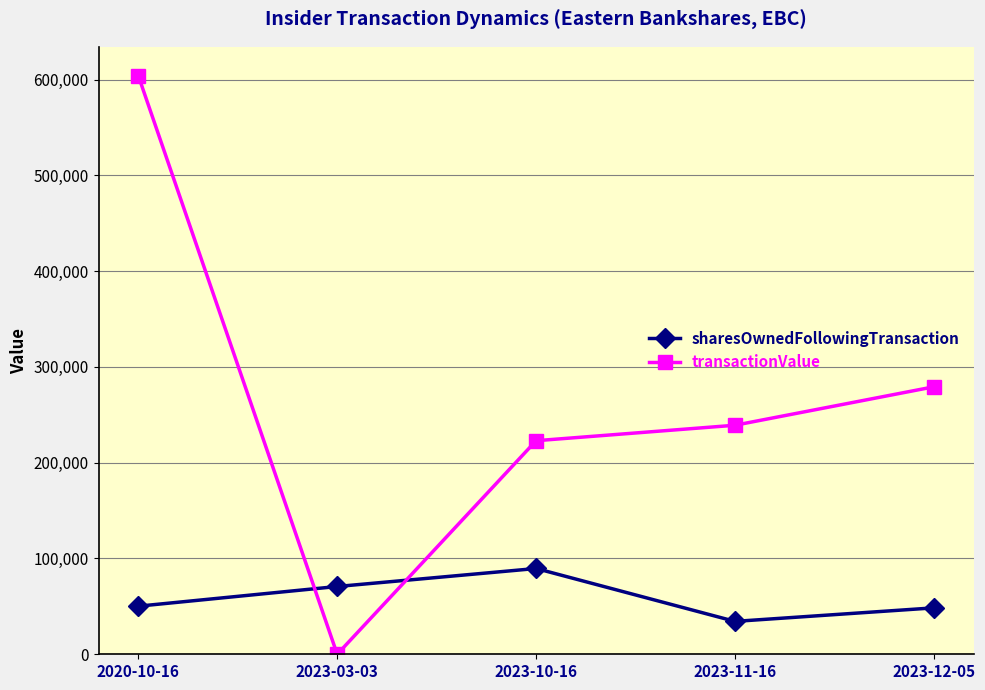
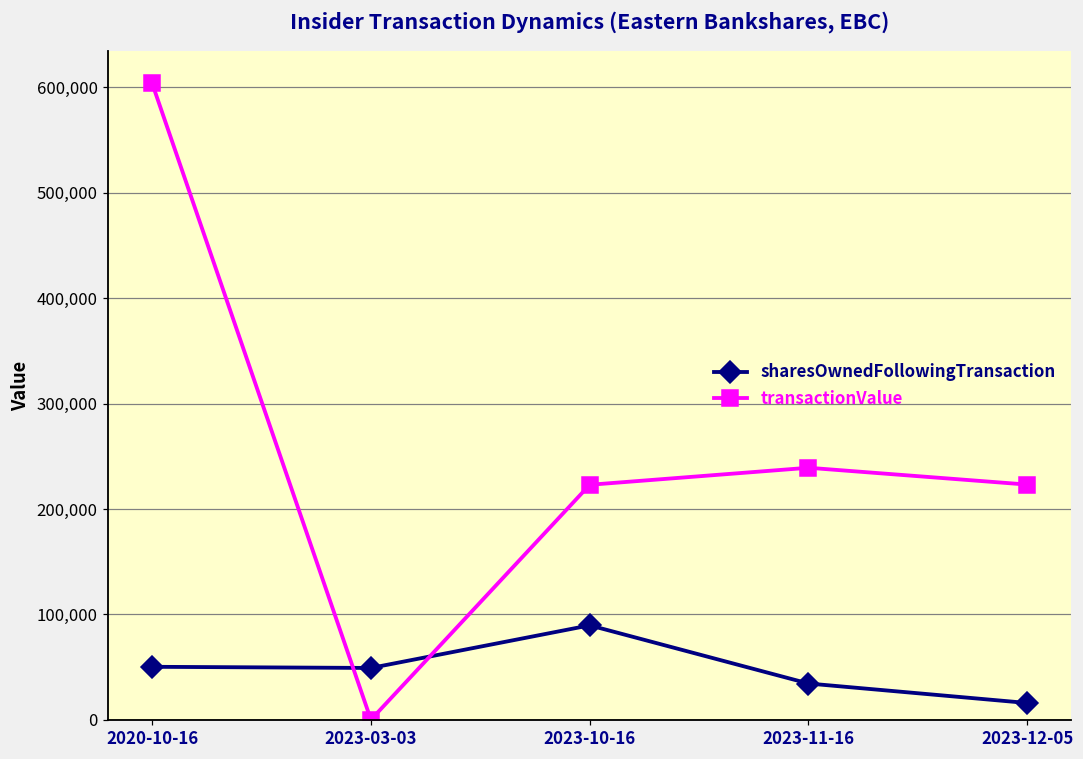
sharesOwnedFollowingTransaction, 2023-03-03: 70,000 -> 50,000
sharesOwnedFollowingTransaction, 2023-12-05: 50,000 -> 20,000
transactionValue, 2023-12-05: 280,000 -> 220,000
